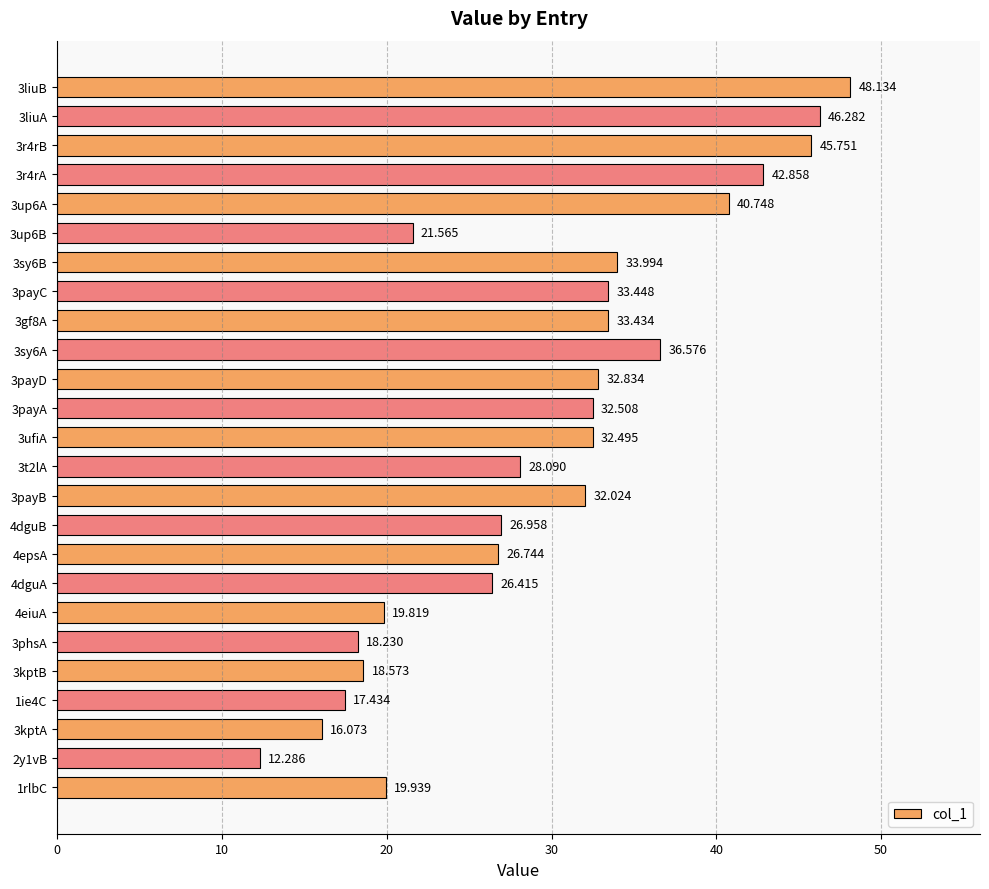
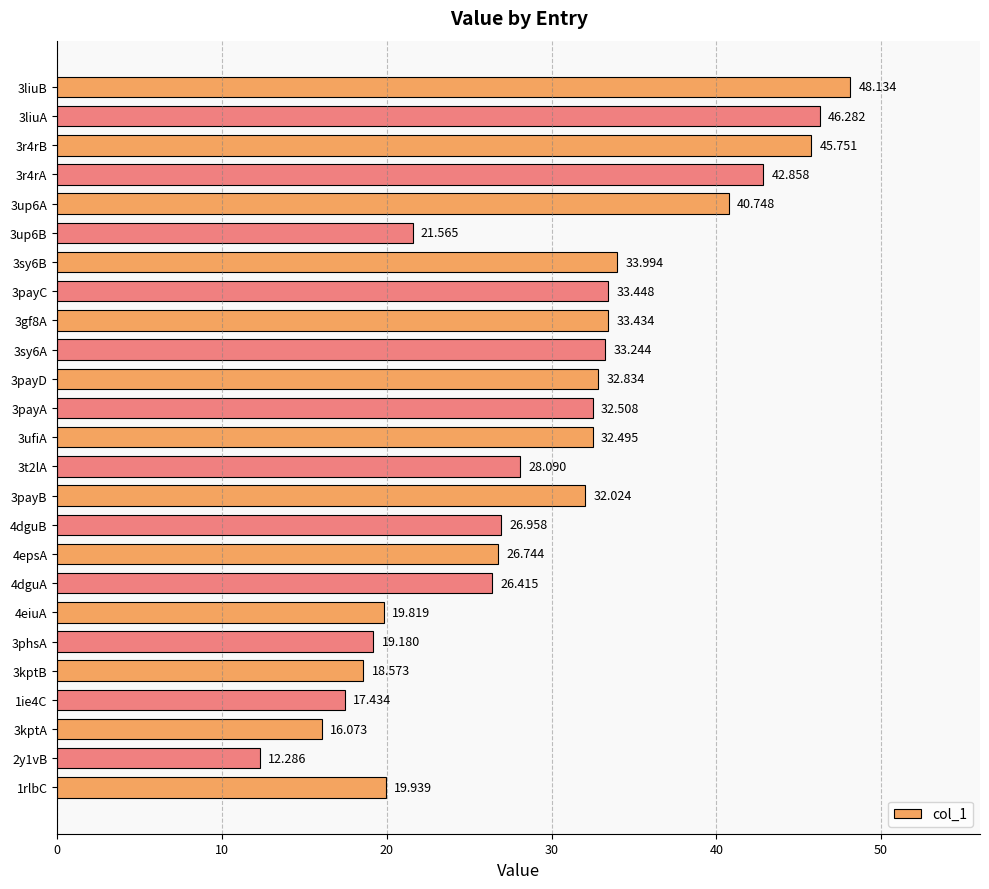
3sy6A: 36.576 -> 33.244
3phsA: 18.230 -> 19.180
